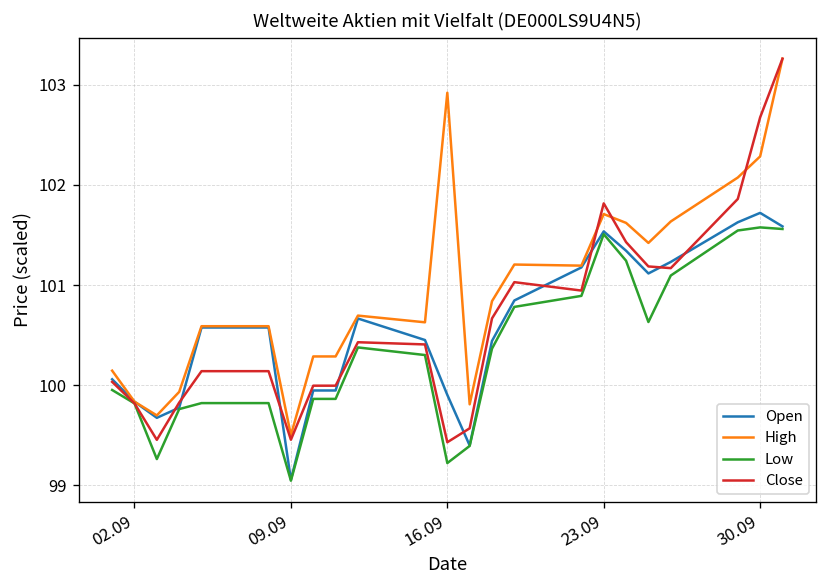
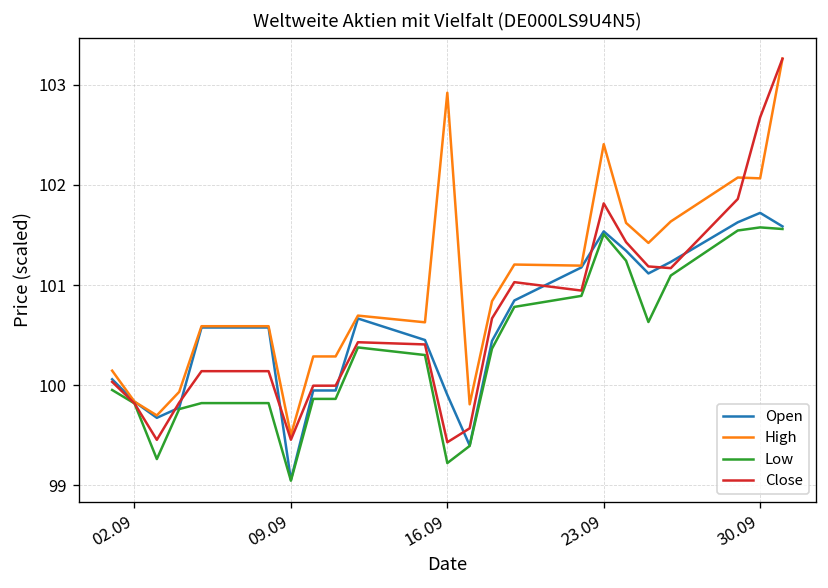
High, 23.09: 101.7 -> 102.4
High, 30.09: 102.3 -> 102.1
